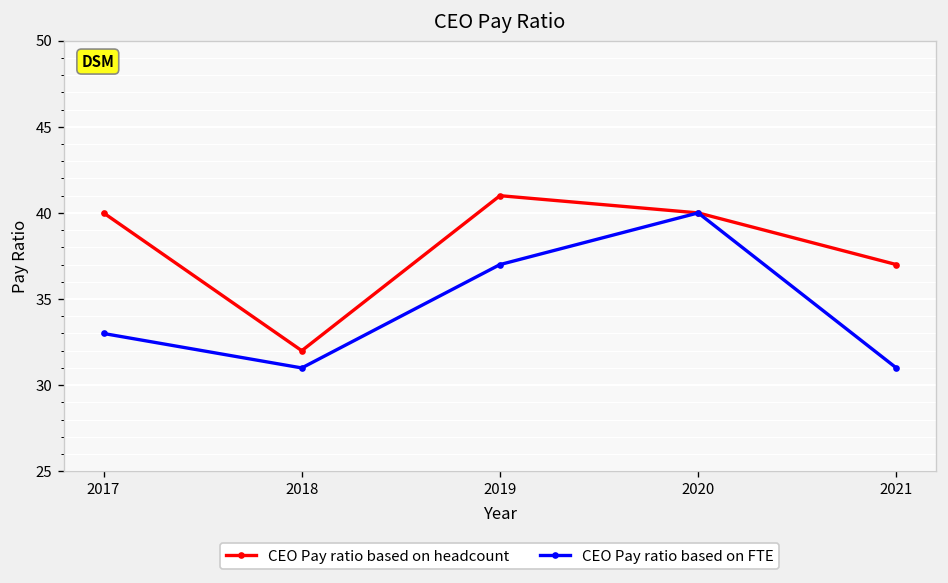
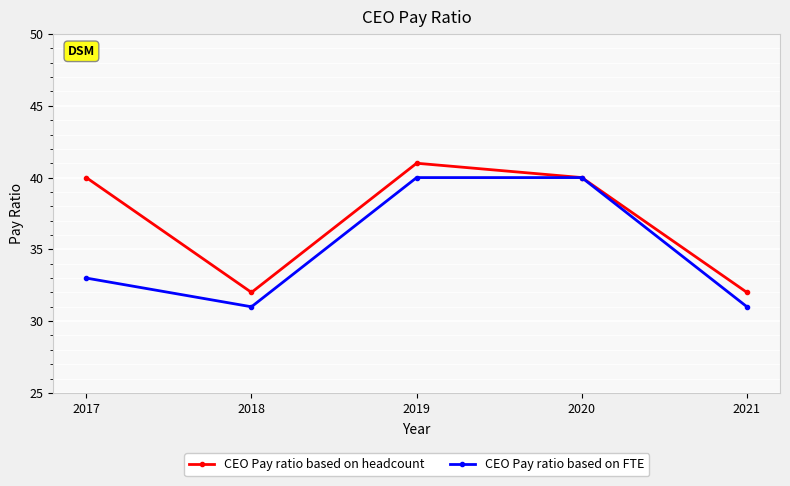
CEO Pay ratio based on FTE, 2019: 37 -> 40
CEO Pay ratio based on headcount, 2021: 37 -> 32
